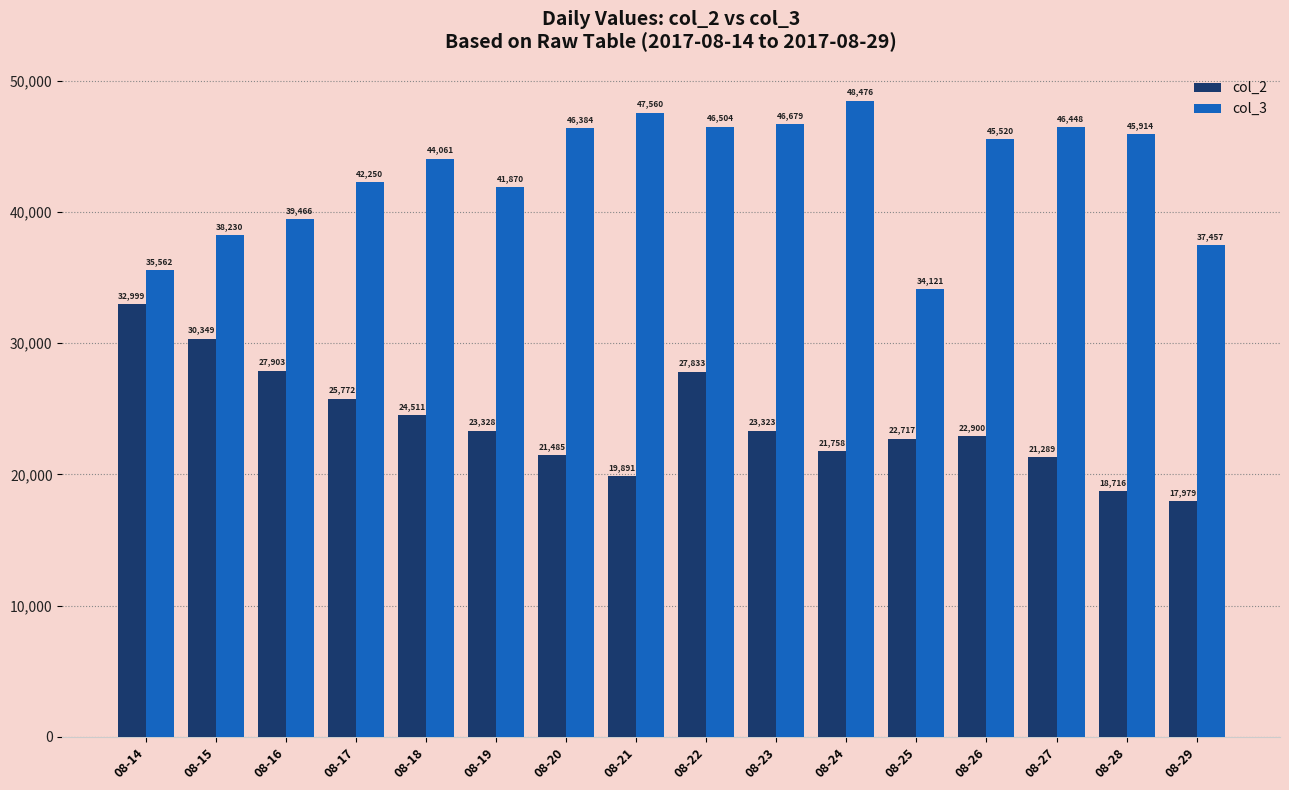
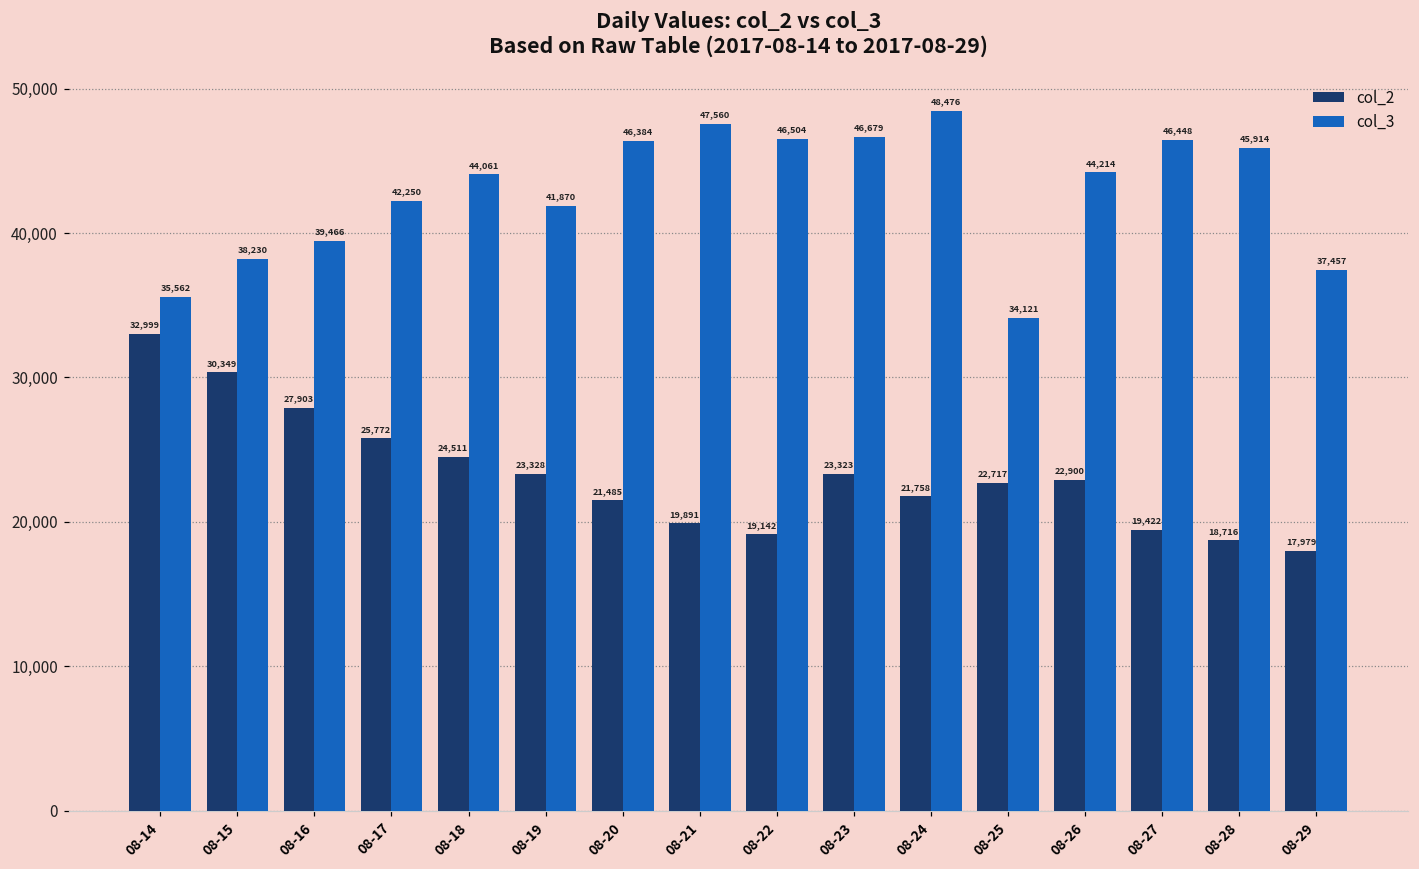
col_2, 08-22: 27,833 -> 19,142
col_3, 08-26: 45,520 -> 44,214
col_2, 08-27: 21,289 -> 19,422
